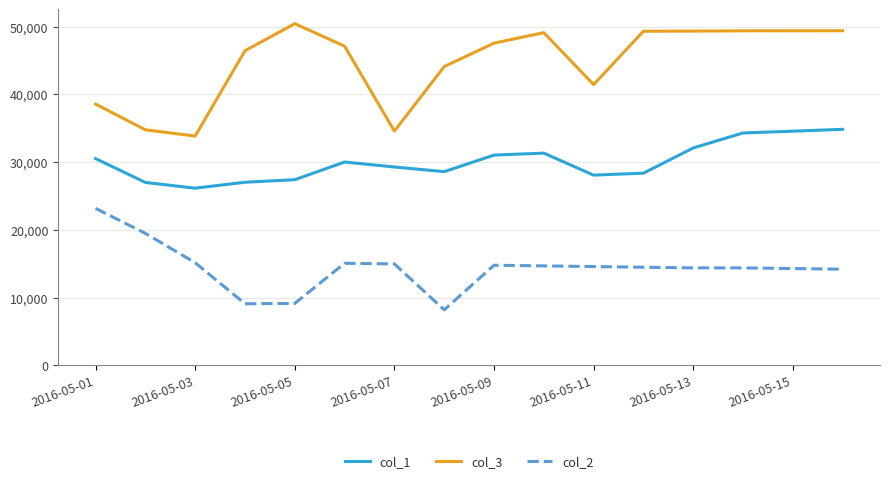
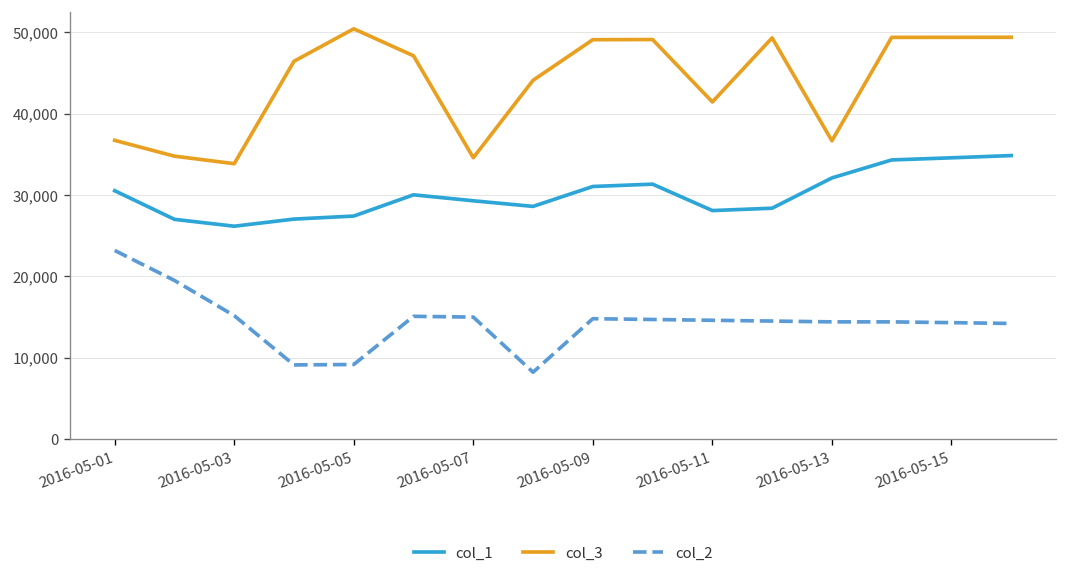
col_3, 2016-05-01: 39,000 -> 37,000
col_3, 2016-05-09: 48,000 -> 49,000
col_3, 2016-05-13: 49,000 -> 37,000
